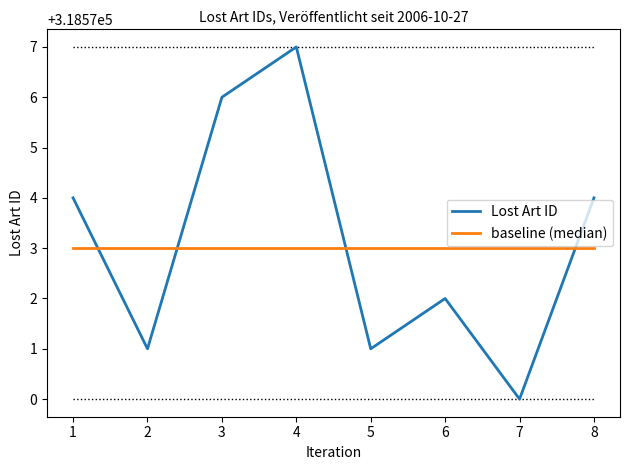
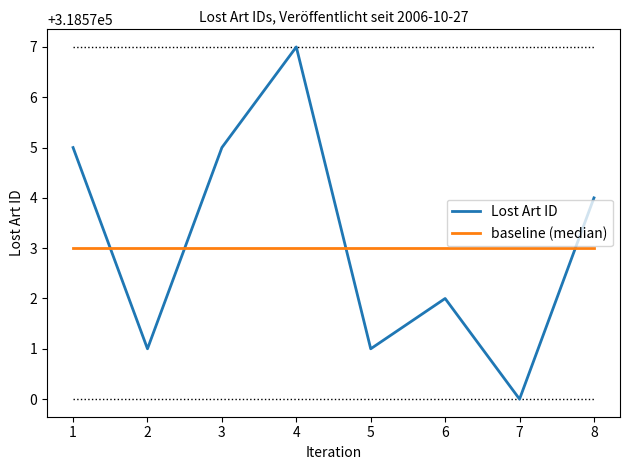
Lost Art ID, 1: 318574 -> 318575
Lost Art ID, 3: 318576 -> 318575
